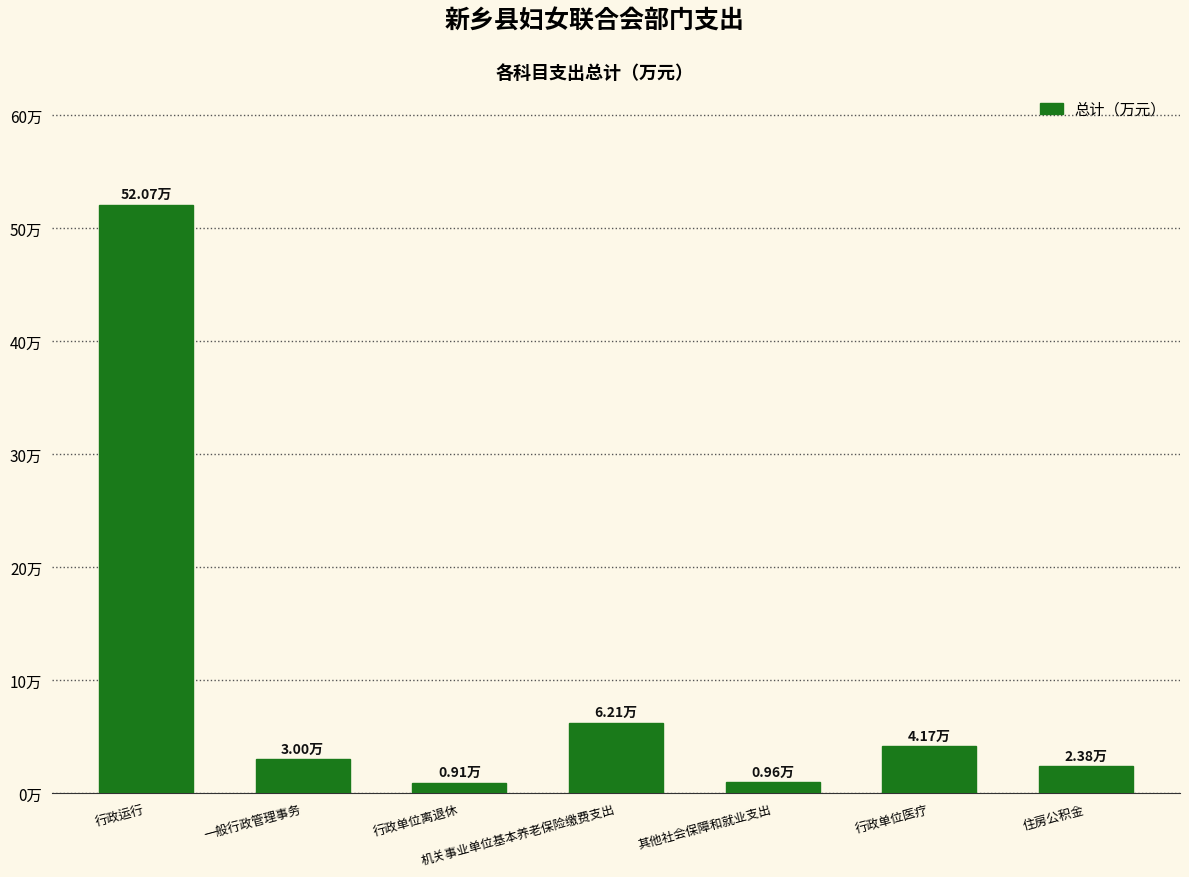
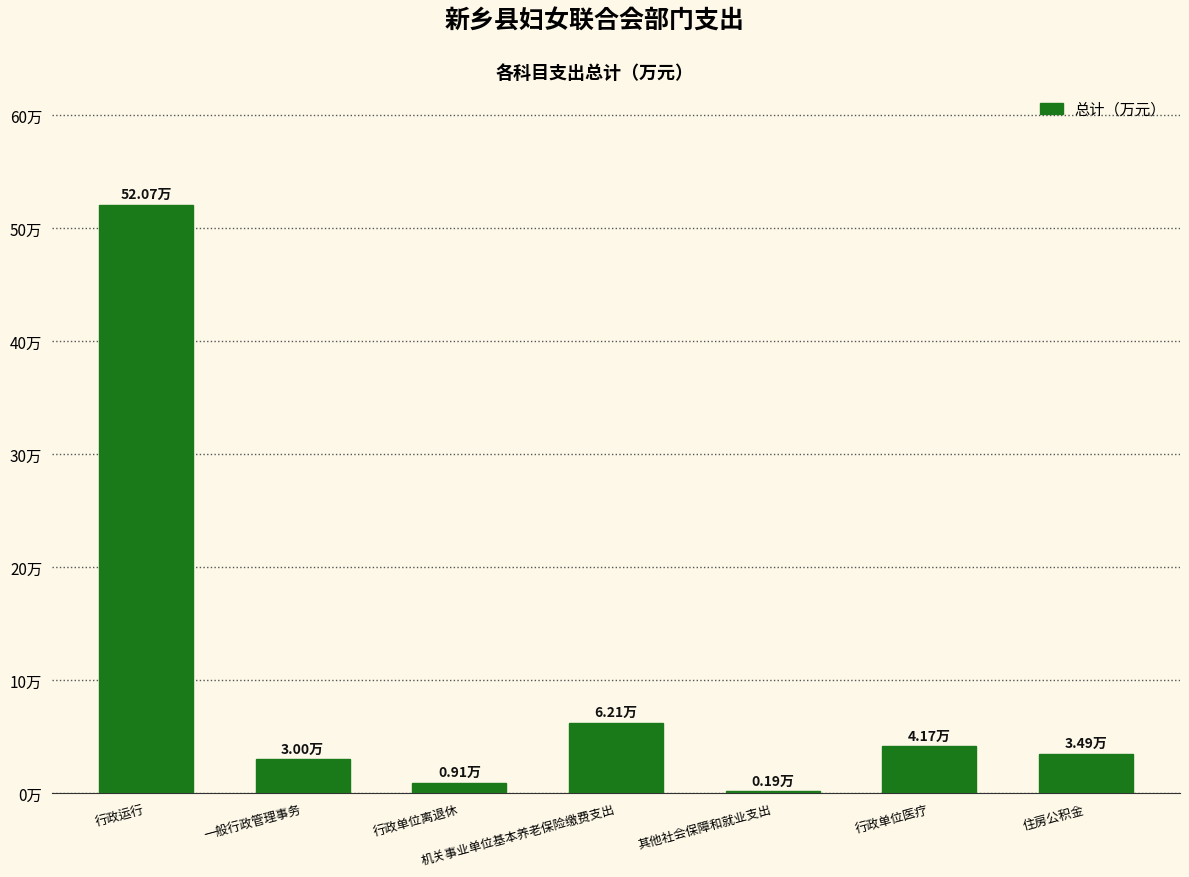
其他社会保障和就业支出: 0.96万 -> 0.19万
住房公积金: 2.38万 -> 3.49万
